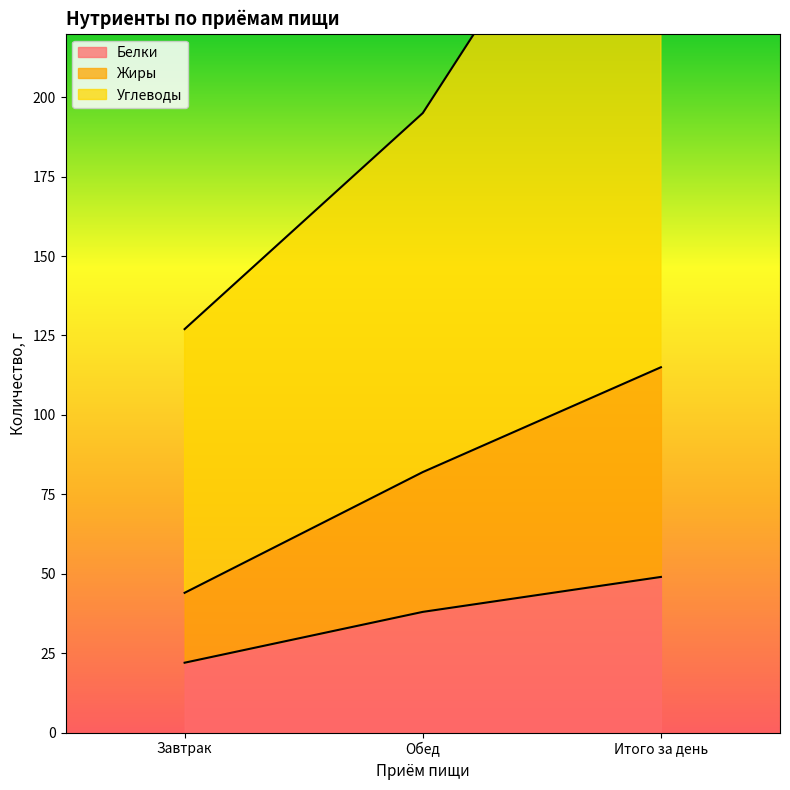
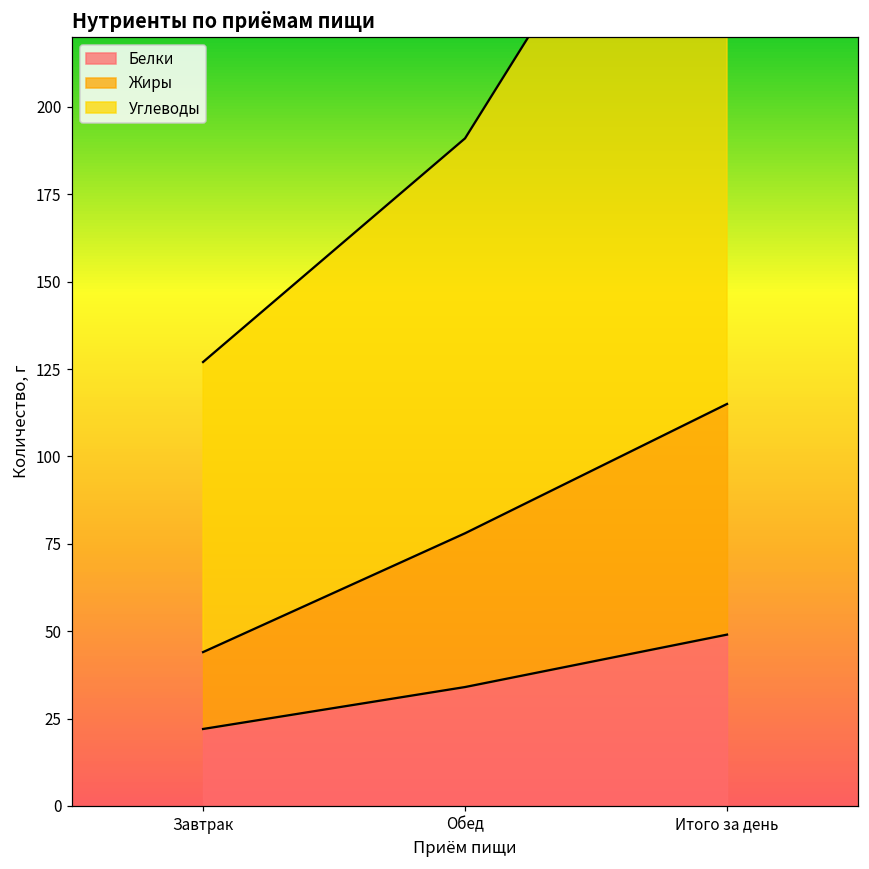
Белки, Обед: 38 -> 34
